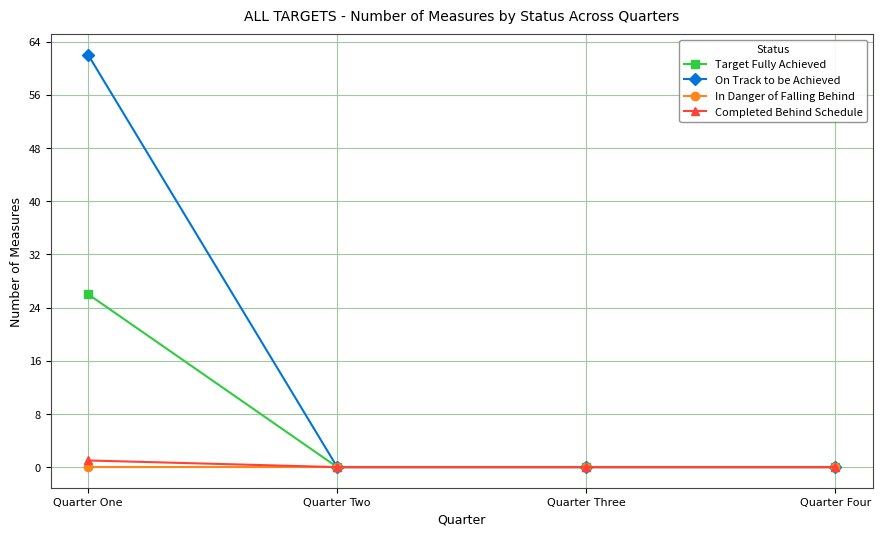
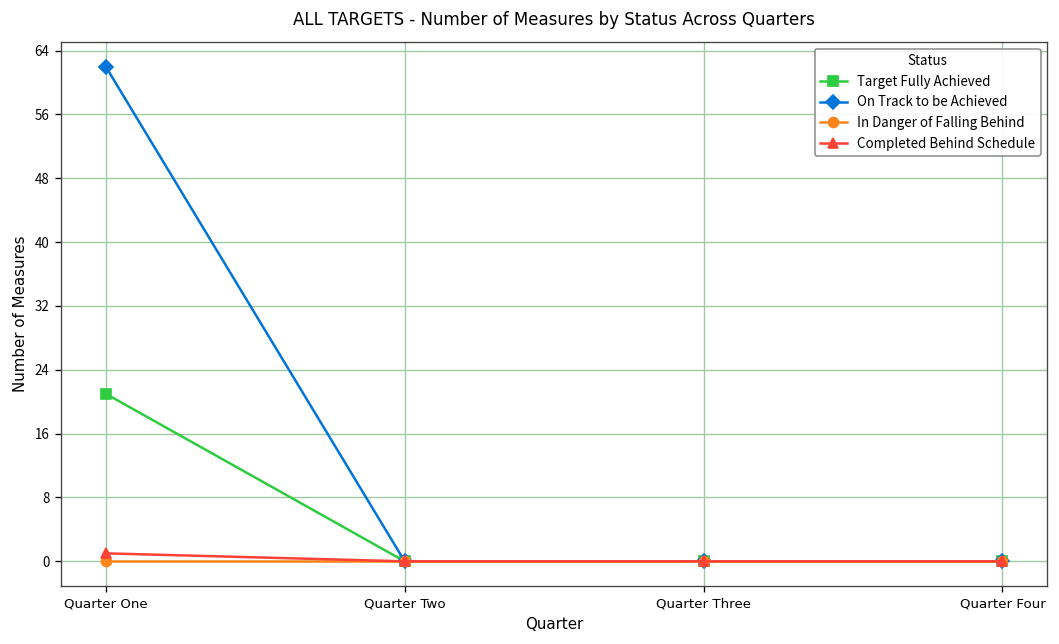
Target Fully Achieved, Quarter One: 26 -> 21
